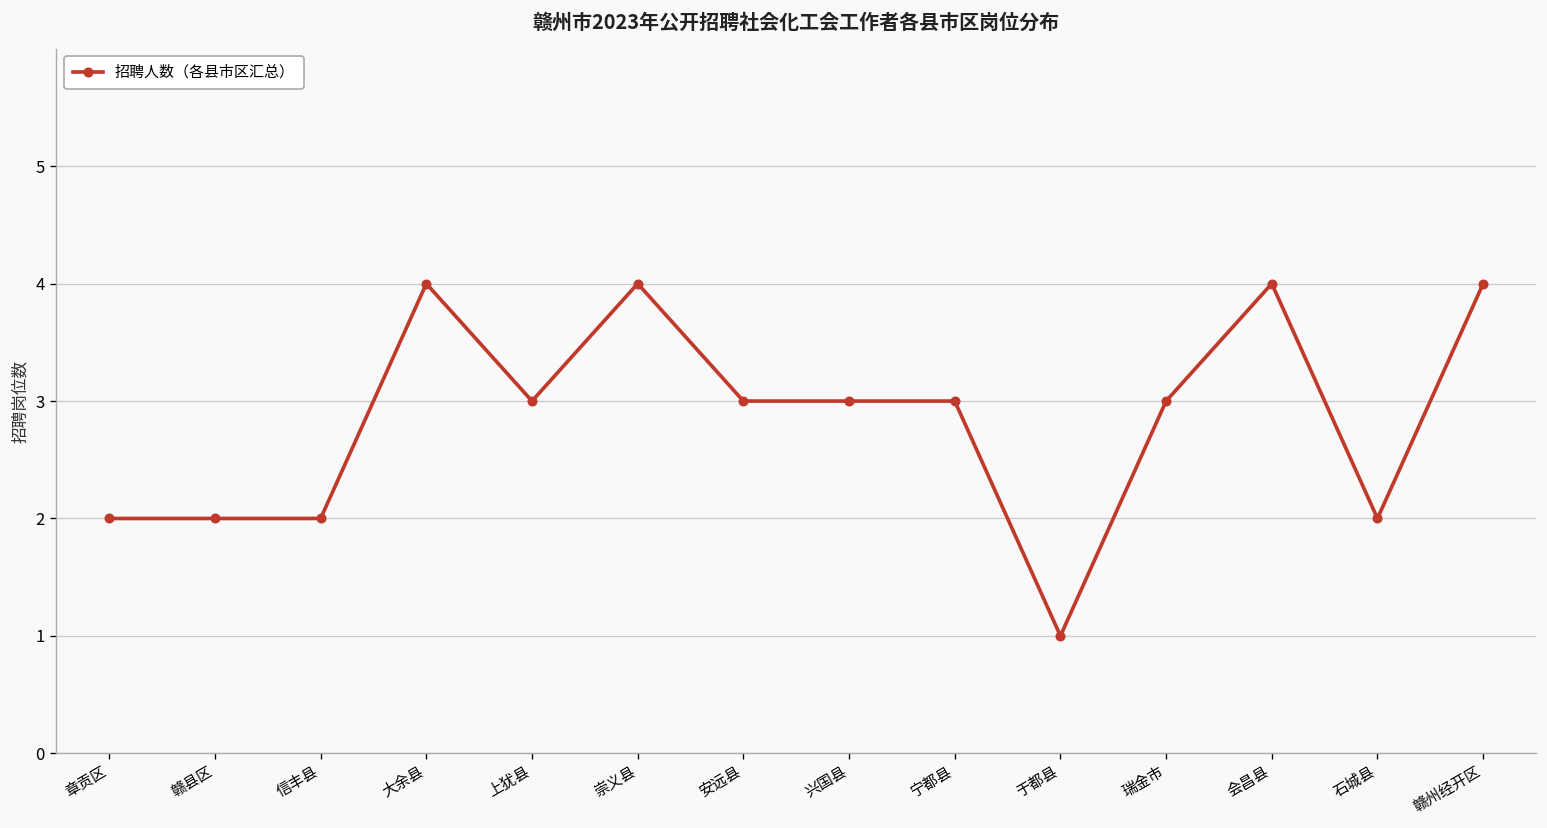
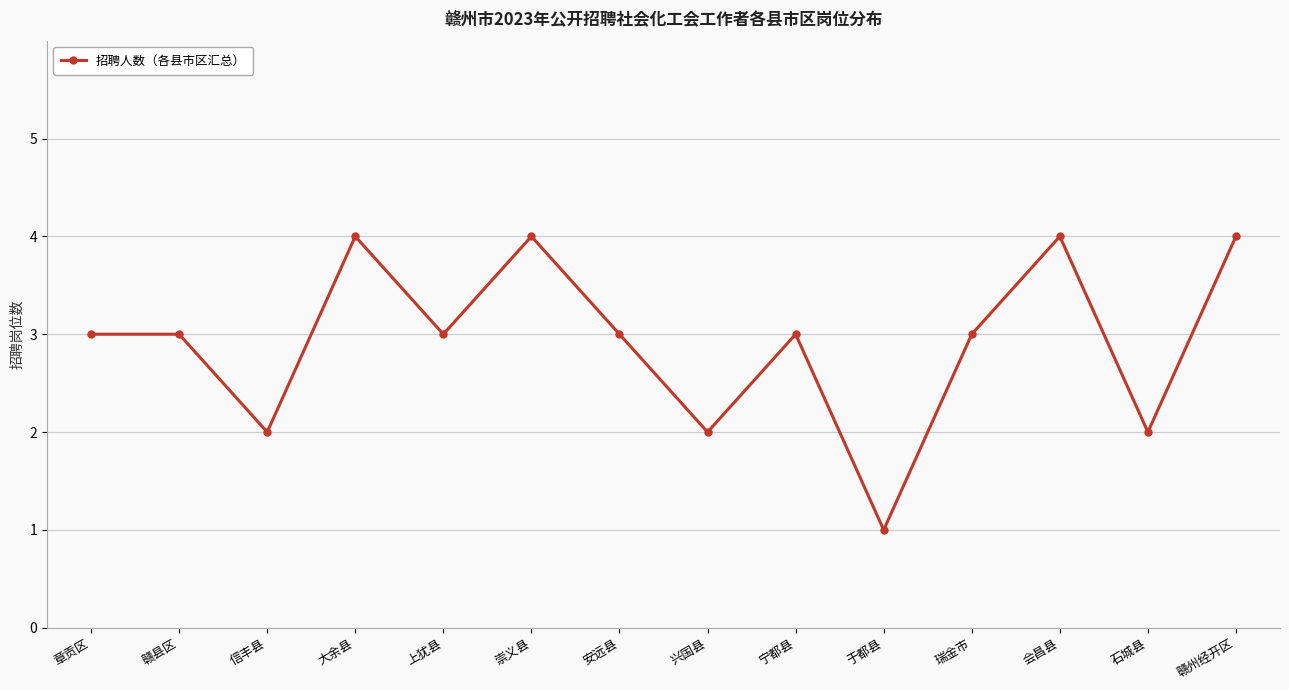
章贡区: 2 -> 3
赣县区: 2 -> 3
兴国县: 3 -> 2
